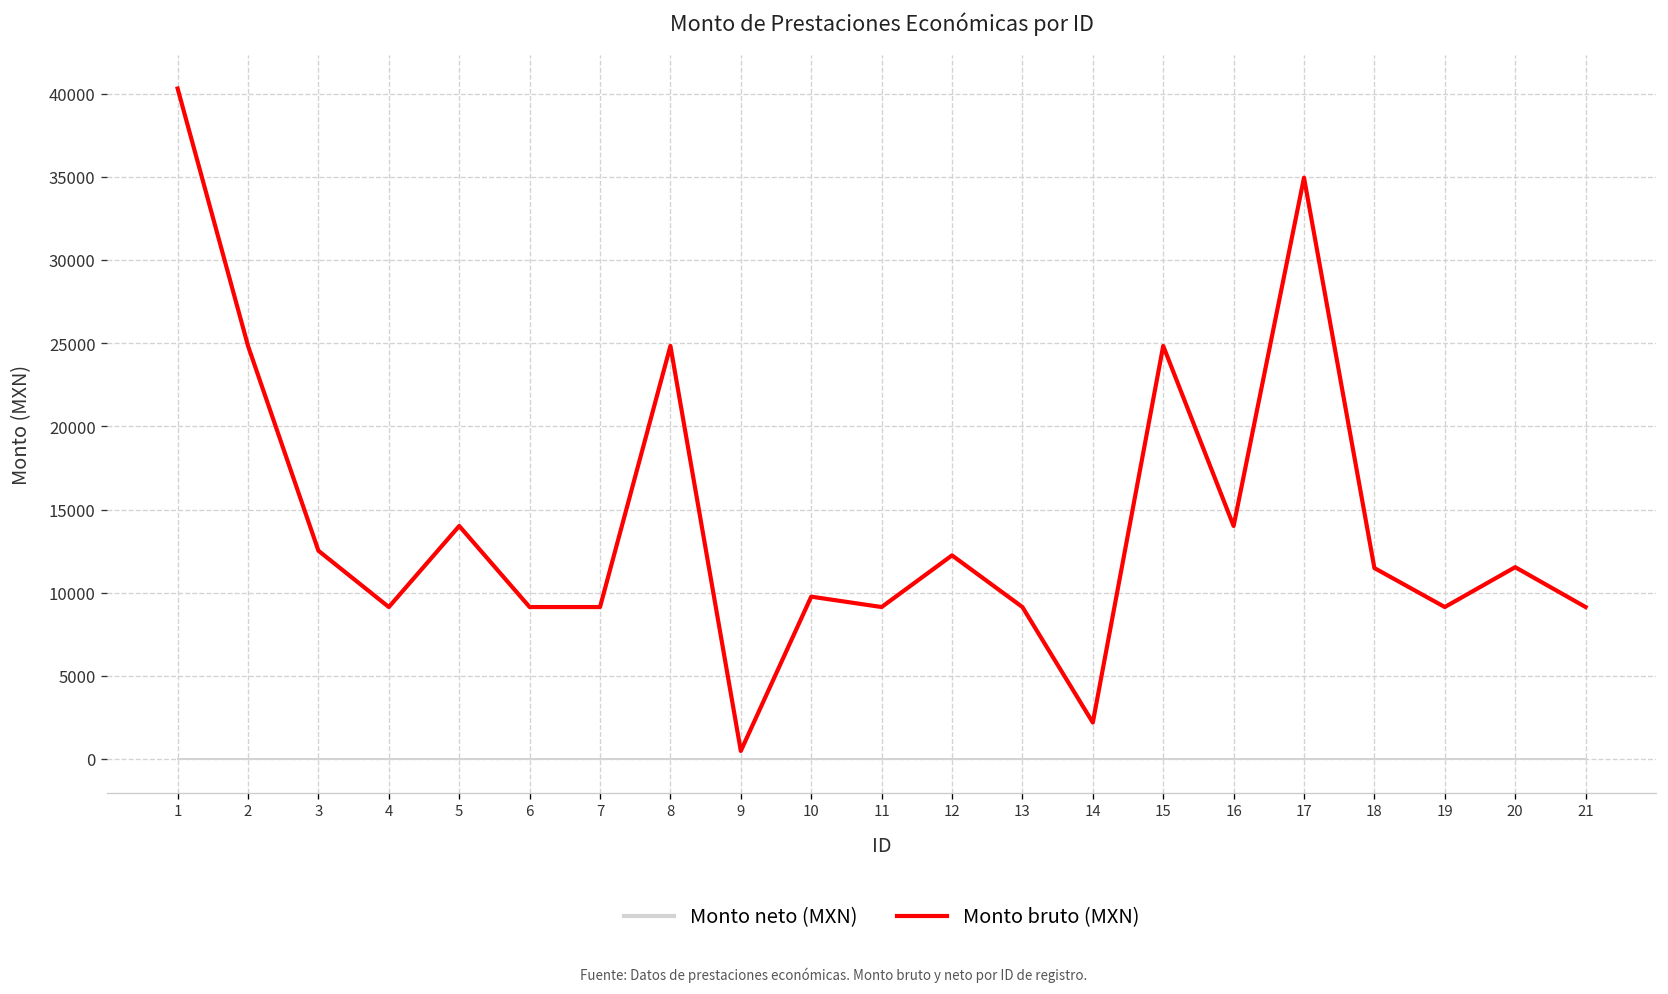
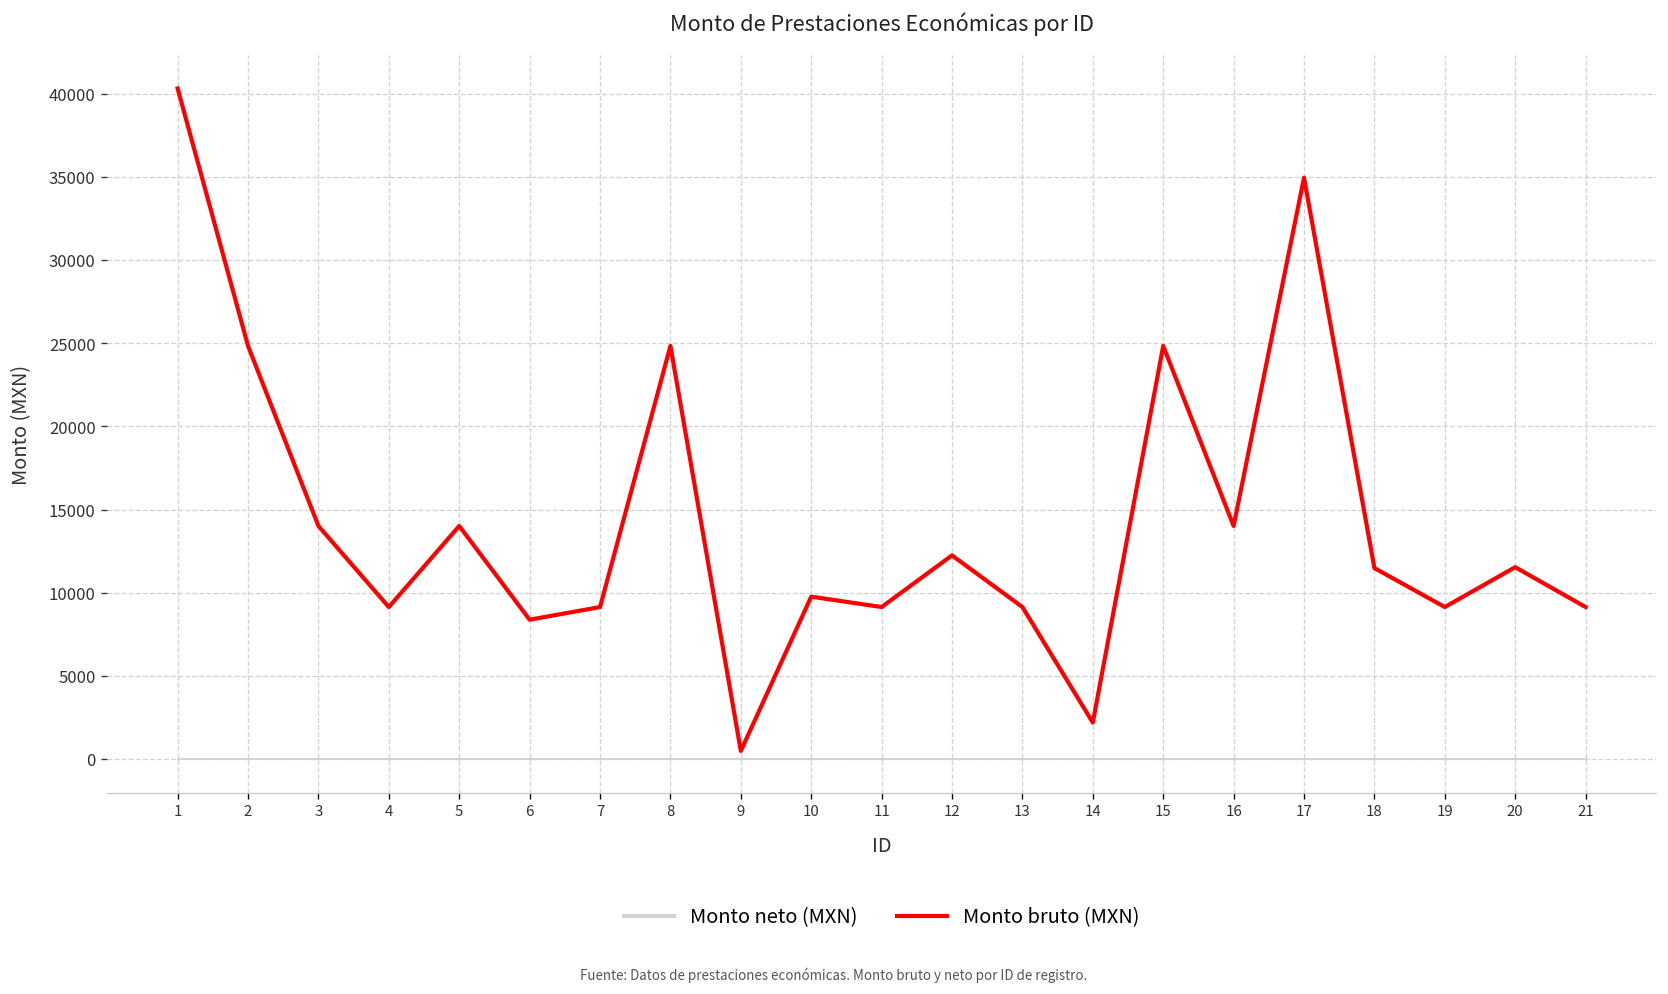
Monto bruto (MXN), 3: 12500 -> 14000
Monto bruto (MXN), 6: 9100 -> 8400
